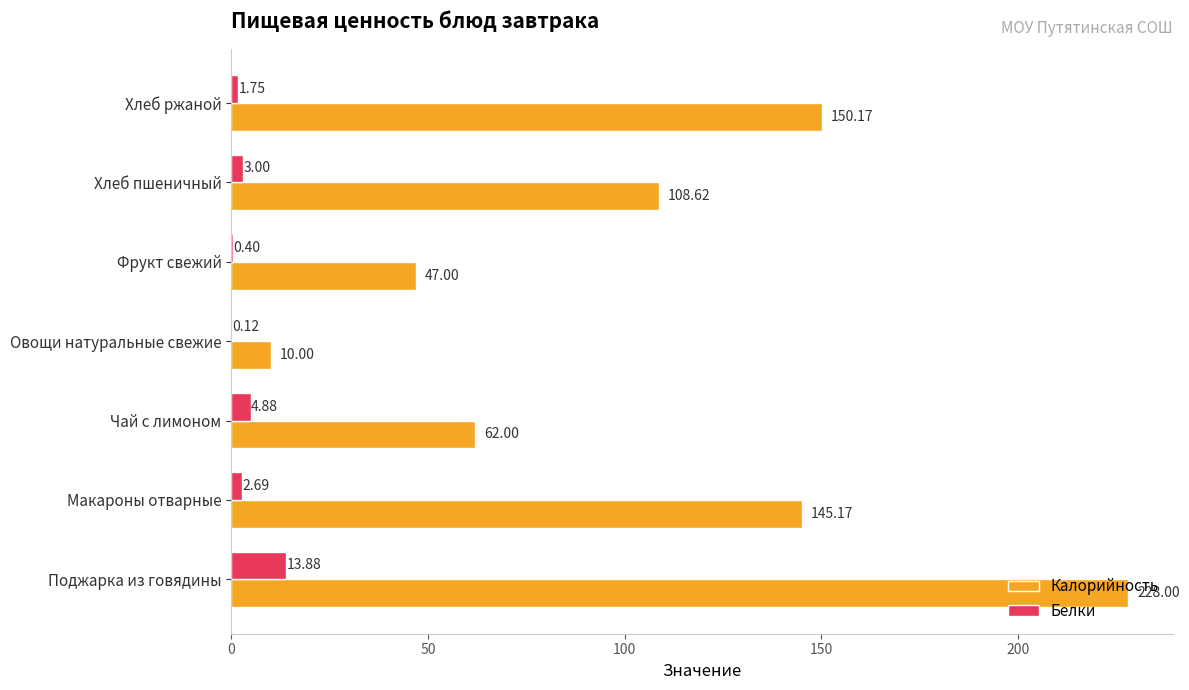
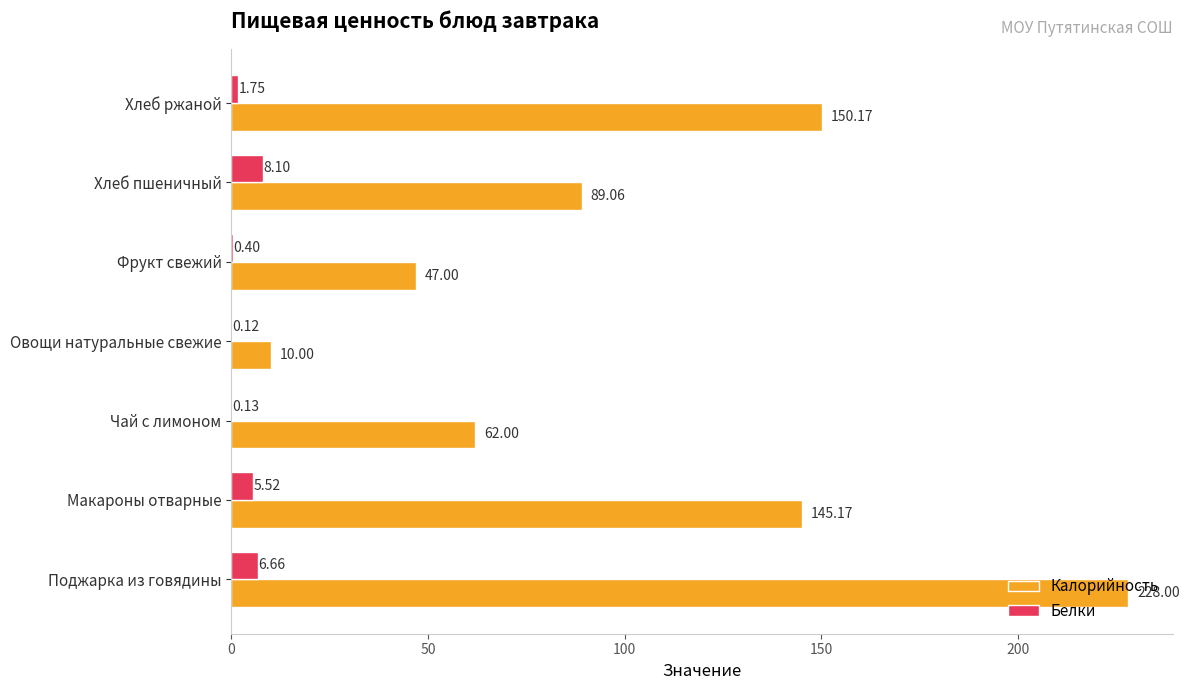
Белки, Хлеб пшеничный: 3.00 -> 8.10
Калорийность, Хлеб пшеничный: 108.62 -> 89.06
Белки, Чай с лимоном: 4.88 -> 0.13
Белки, Макароны отварные: 2.69 -> 5.52
Белки, Поджарка из говядины: 13.88 -> 6.66
